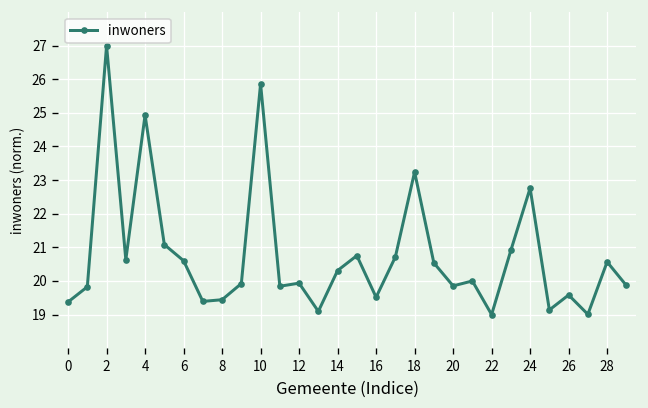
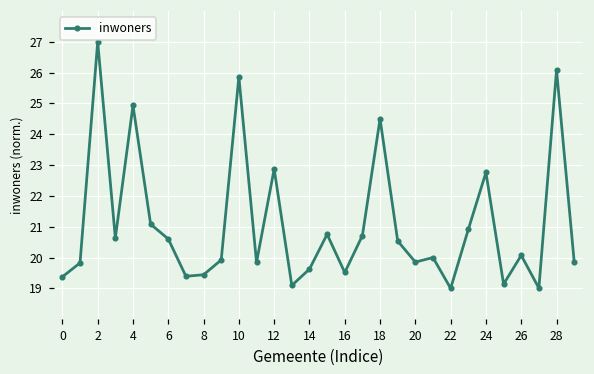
12: 19.9 -> 22.9
14: 20.3 -> 19.6
18: 23.2 -> 24.5
26: 19.6 -> 20.1
28: 20.6 -> 26.1
